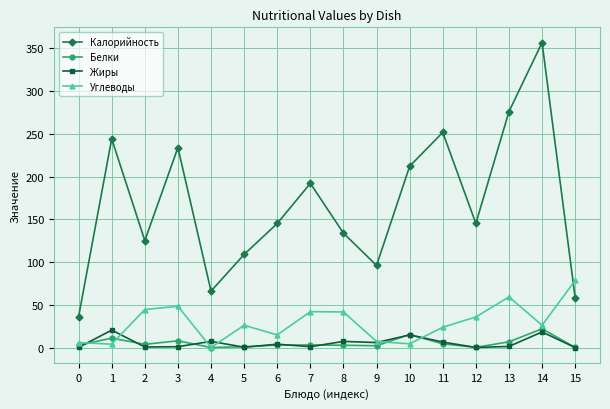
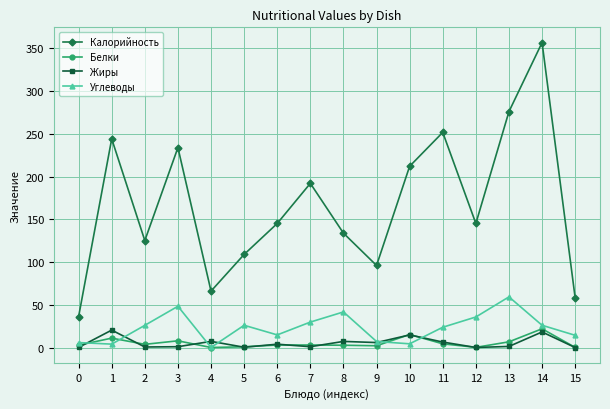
Углеводы, 2: 40 -> 30
Углеводы, 7: 40 -> 30
Углеводы, 15: 80 -> 10
